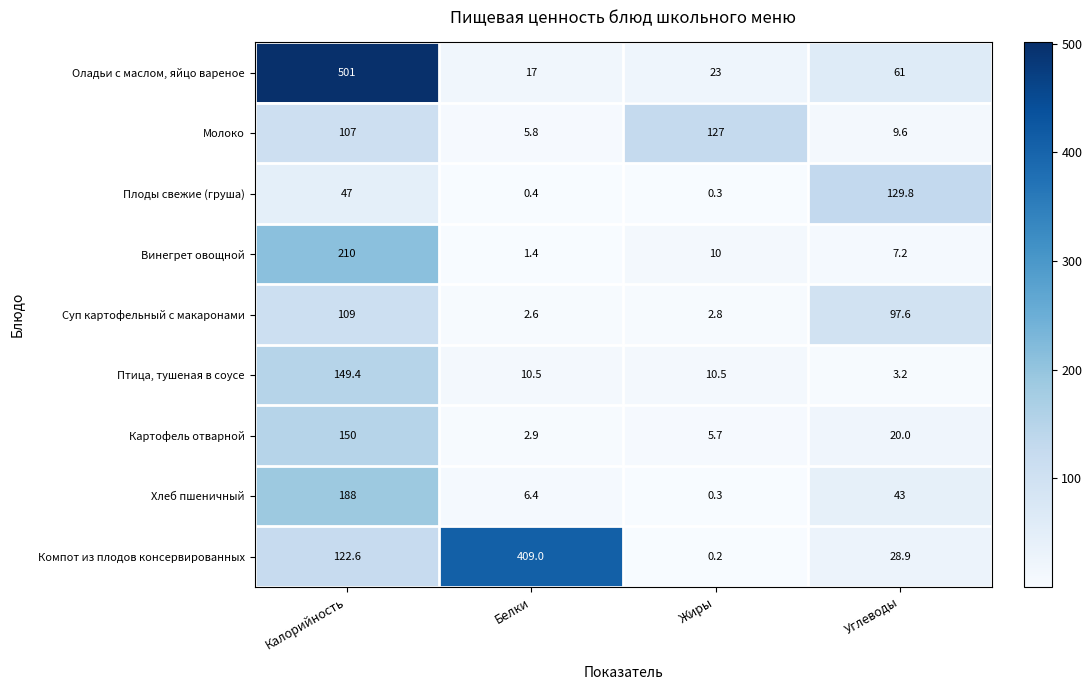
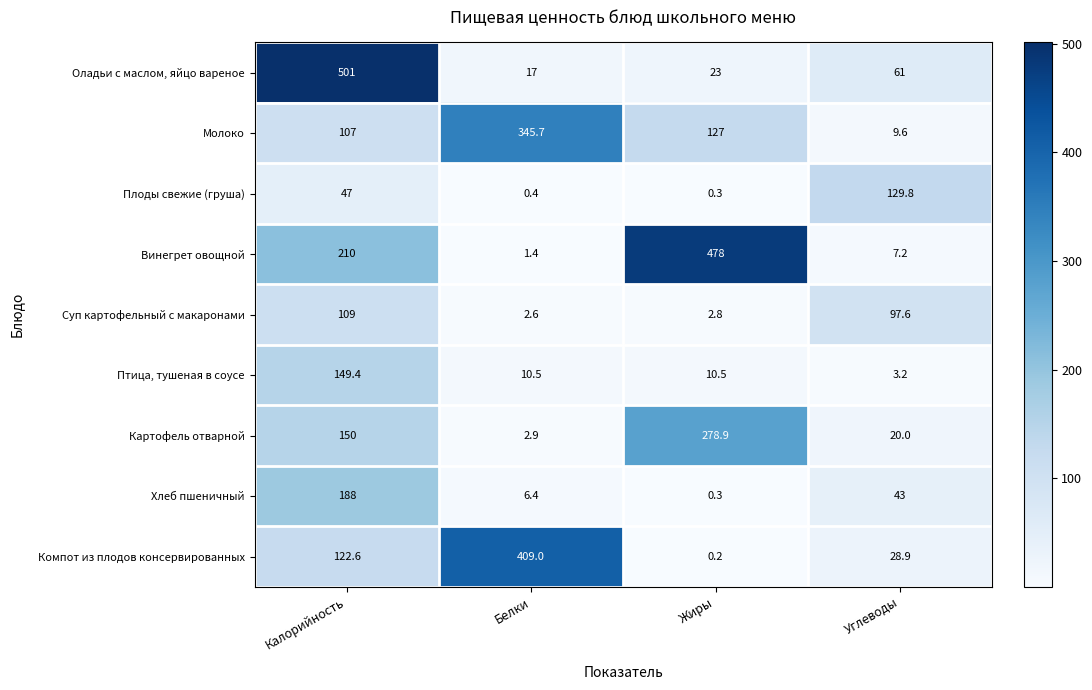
Молоко, Белки: 5.8 -> 345.7
Винегрет овощной, Жиры: 10 -> 478
Картофель отварной, Жиры: 5.7 -> 278.9
